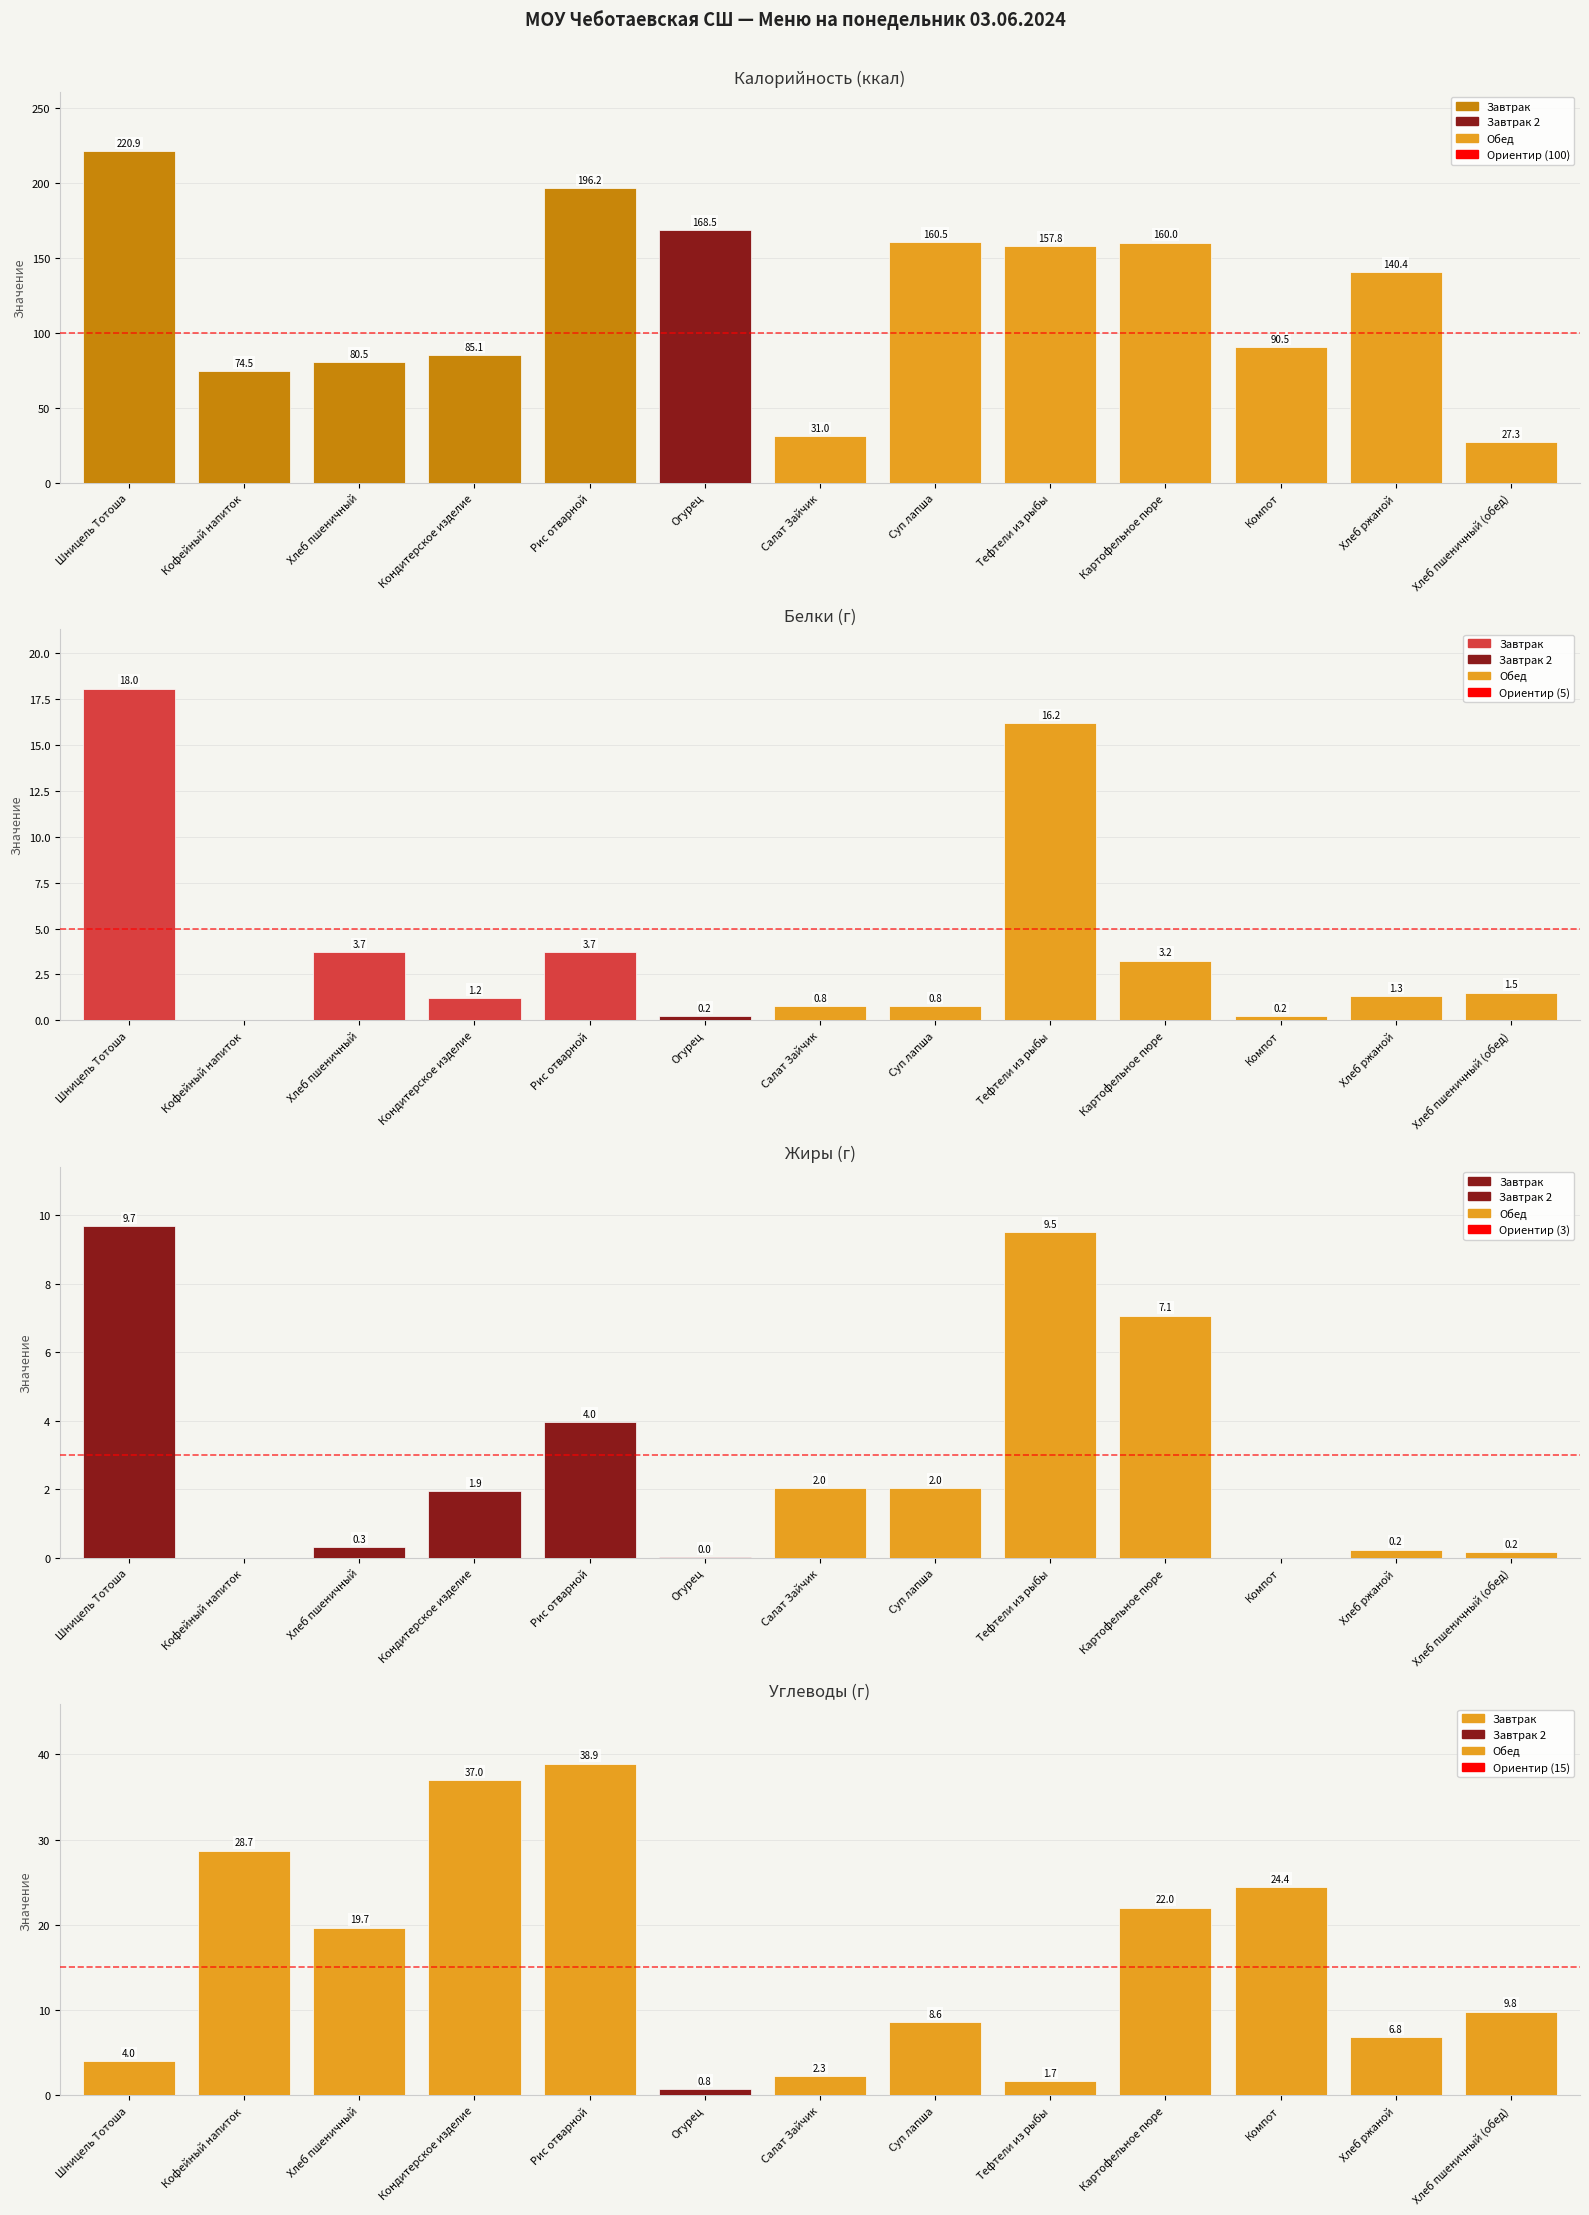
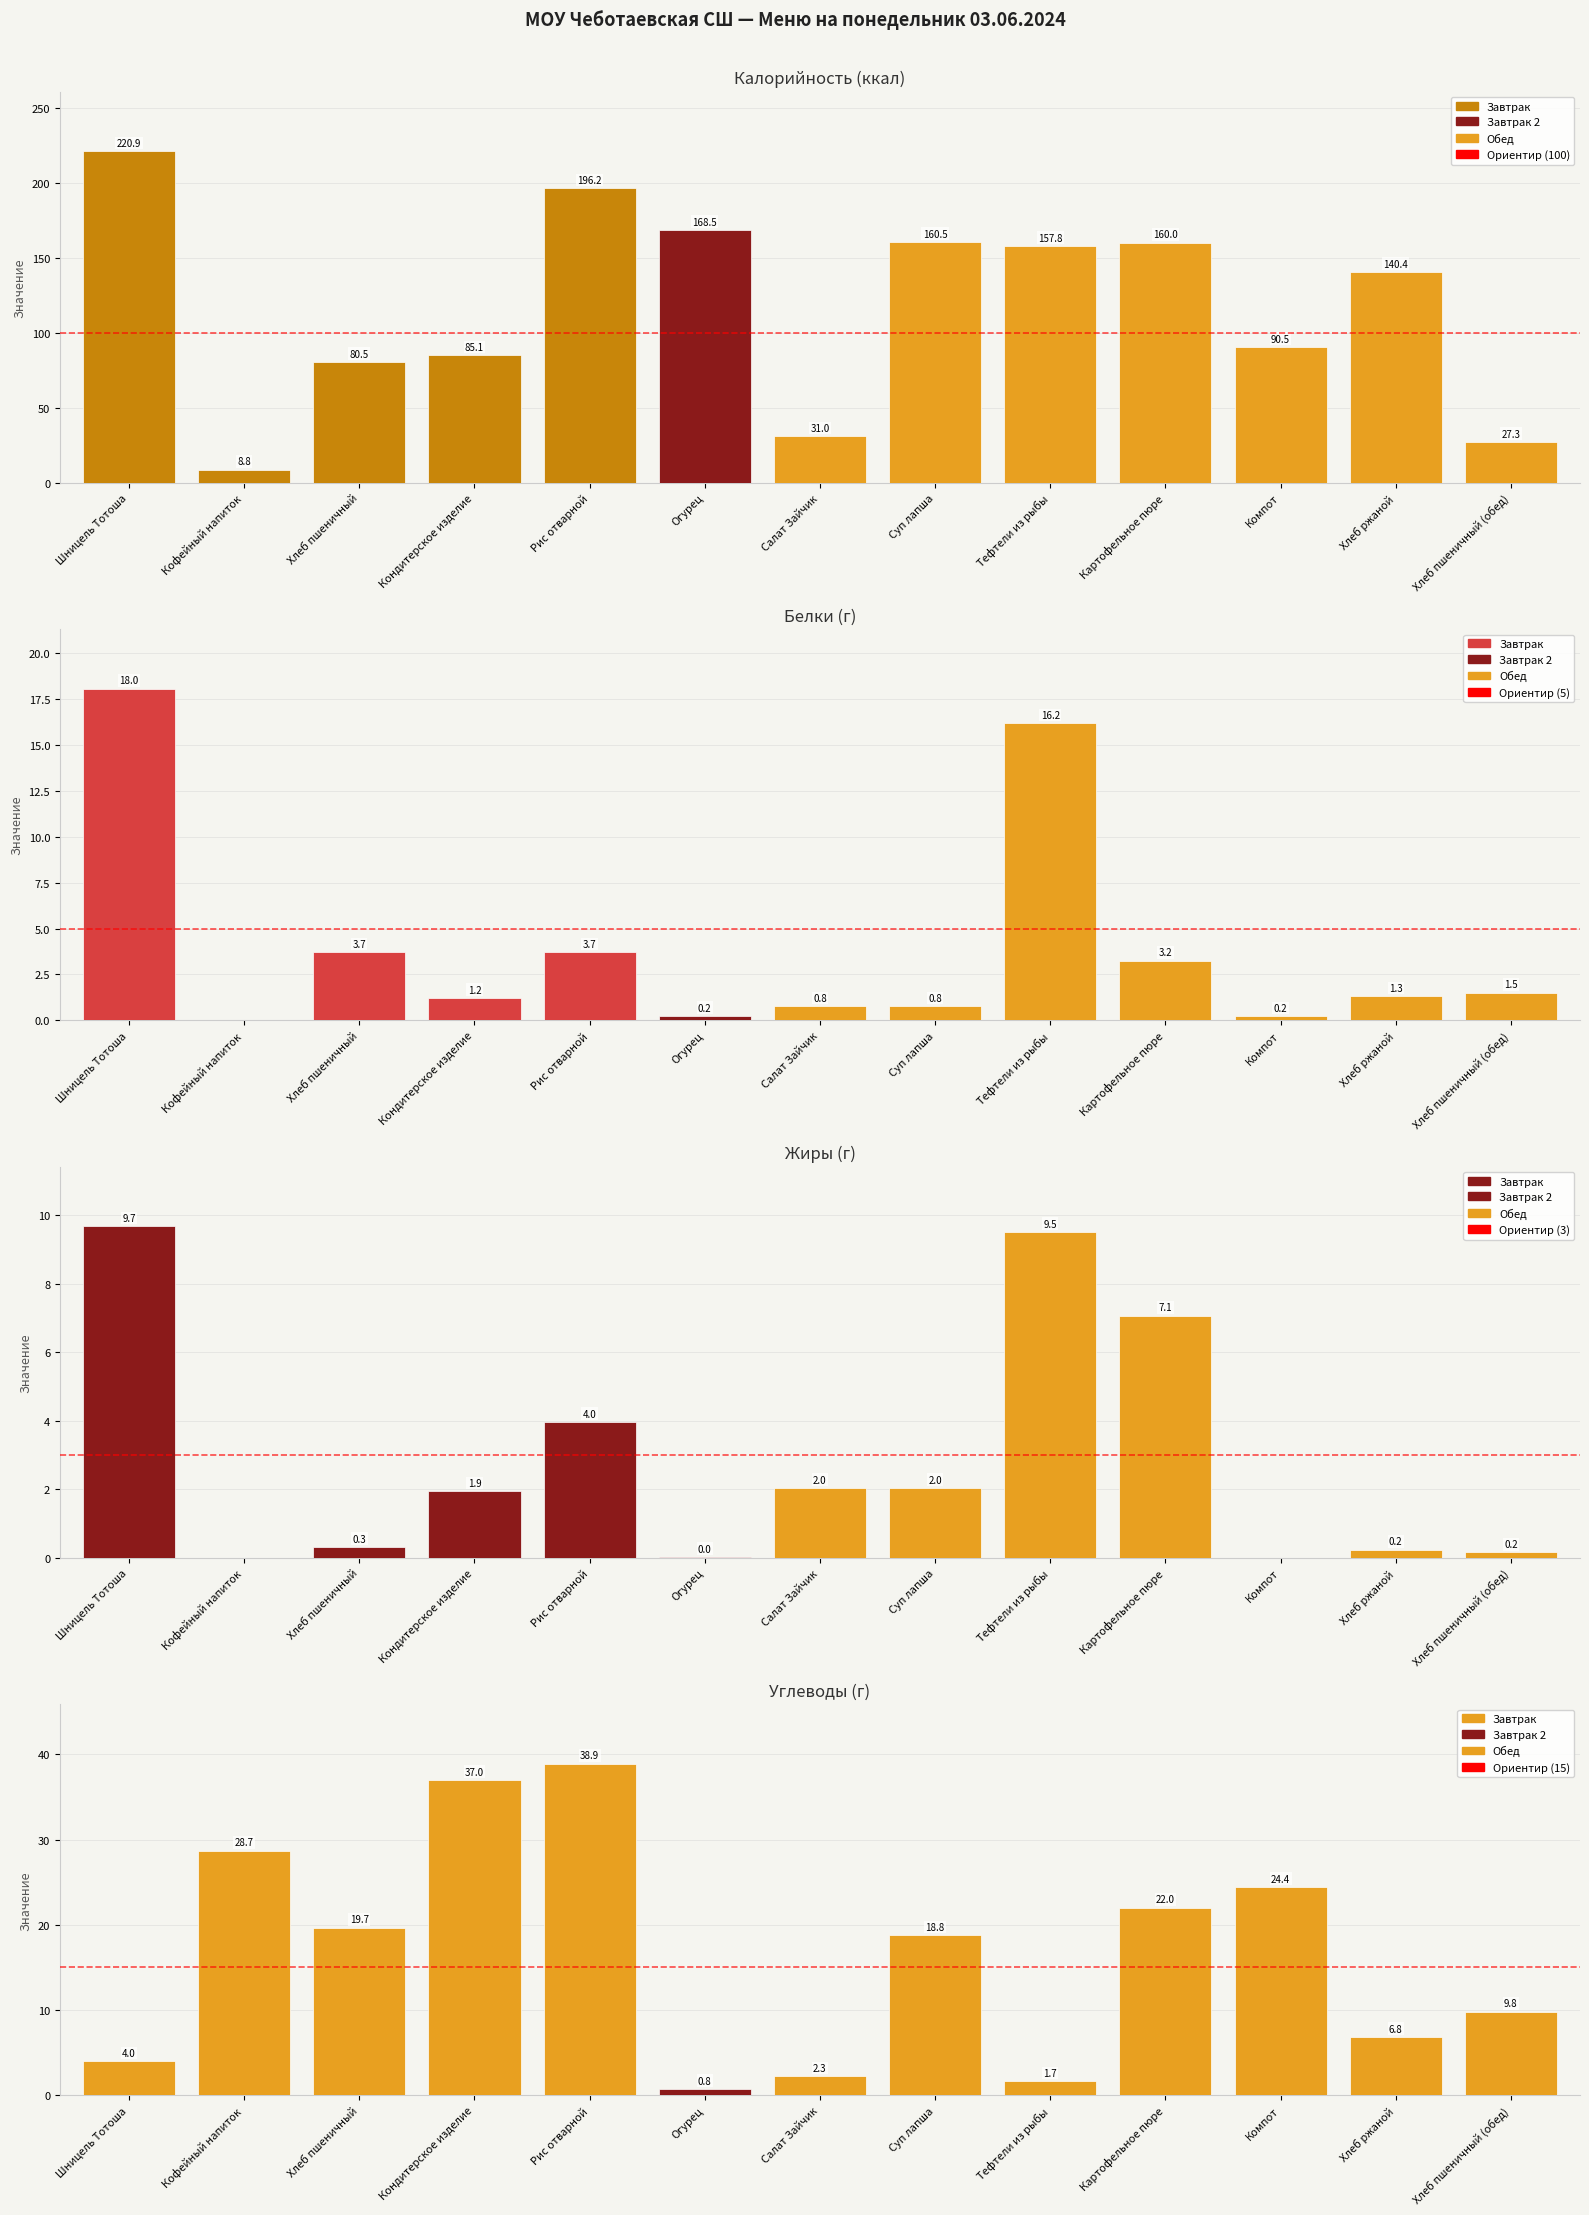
Калорийность (ккал), Кофейный напиток: 74.5 -> 8.8
Углеводы (г), Суп лапша: 8.6 -> 18.8
